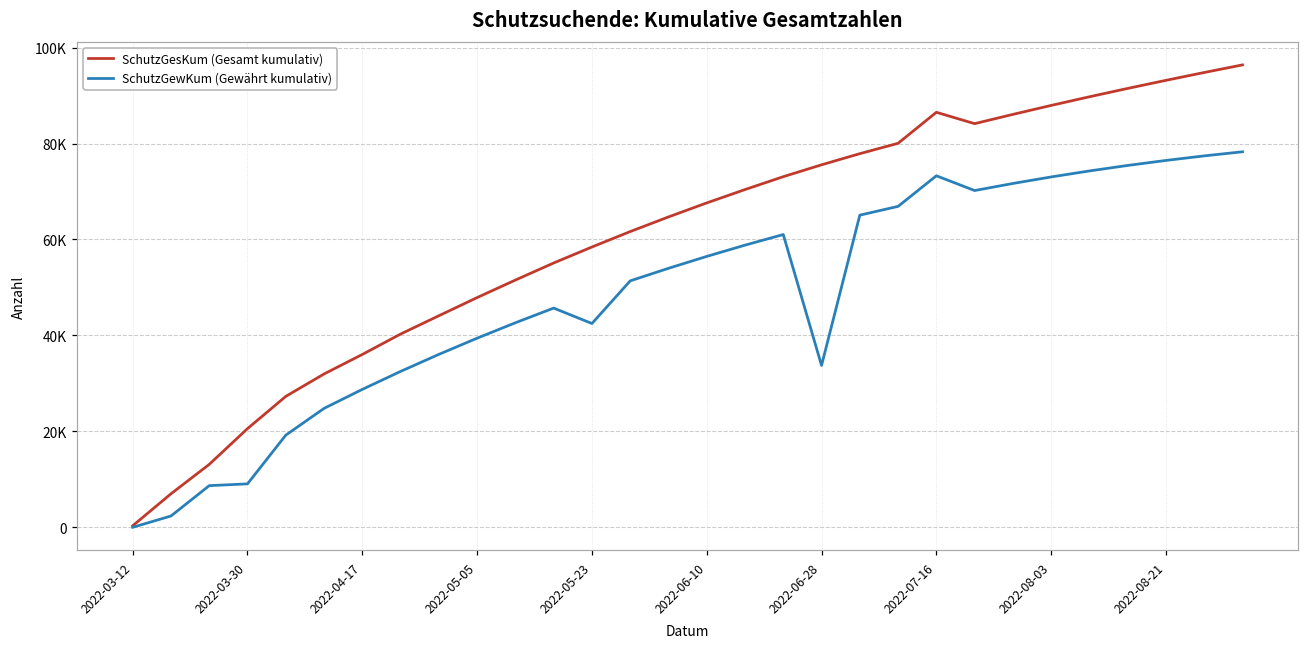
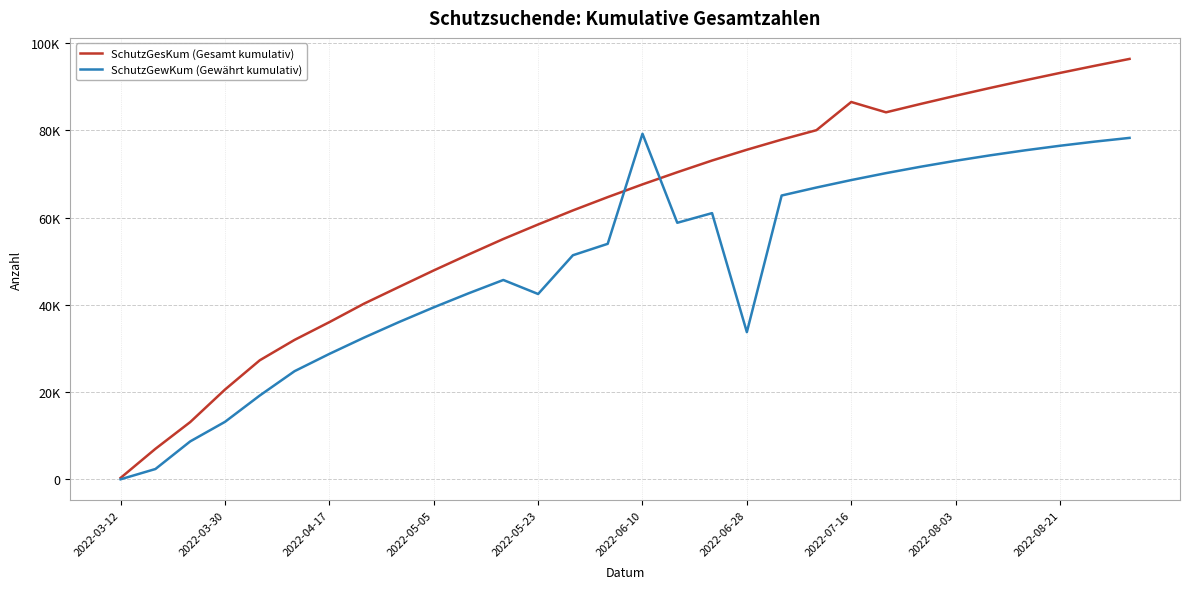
SchutzGewKum (Gewährt kumulativ), 2022-03-30: 9000 -> 13000
SchutzGewKum (Gewährt kumulativ), 2022-06-10: 56000 -> 79000
SchutzGewKum (Gewährt kumulativ), 2022-07-16: 73000 -> 69000
